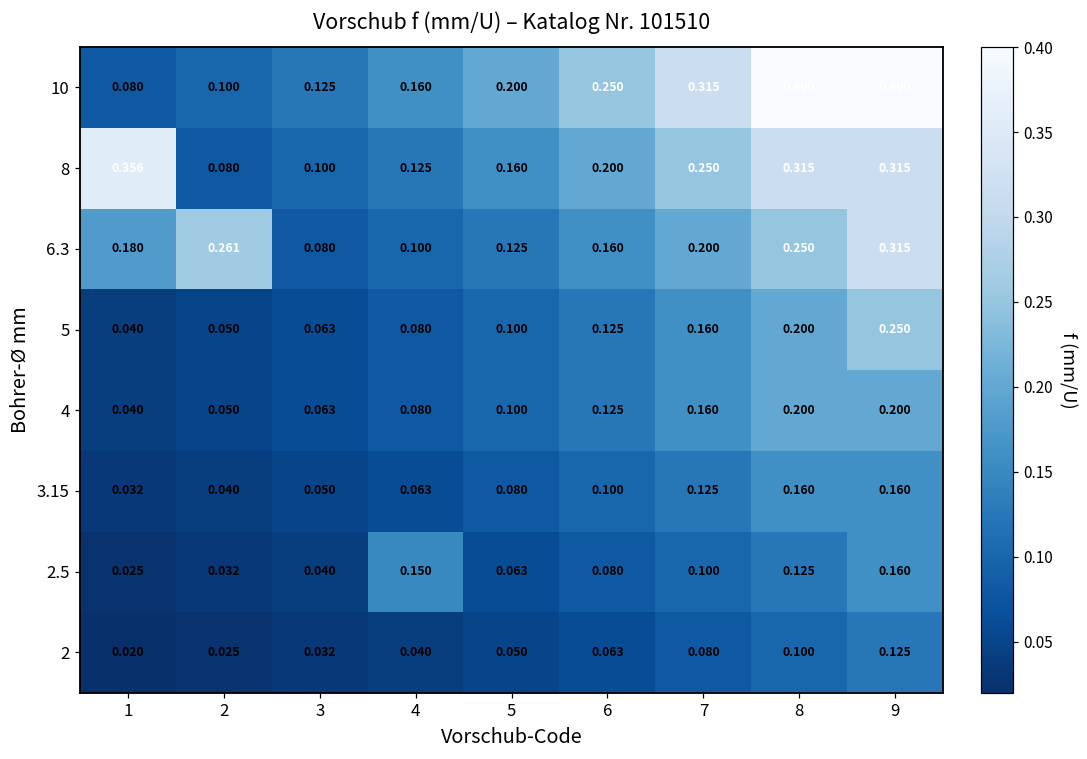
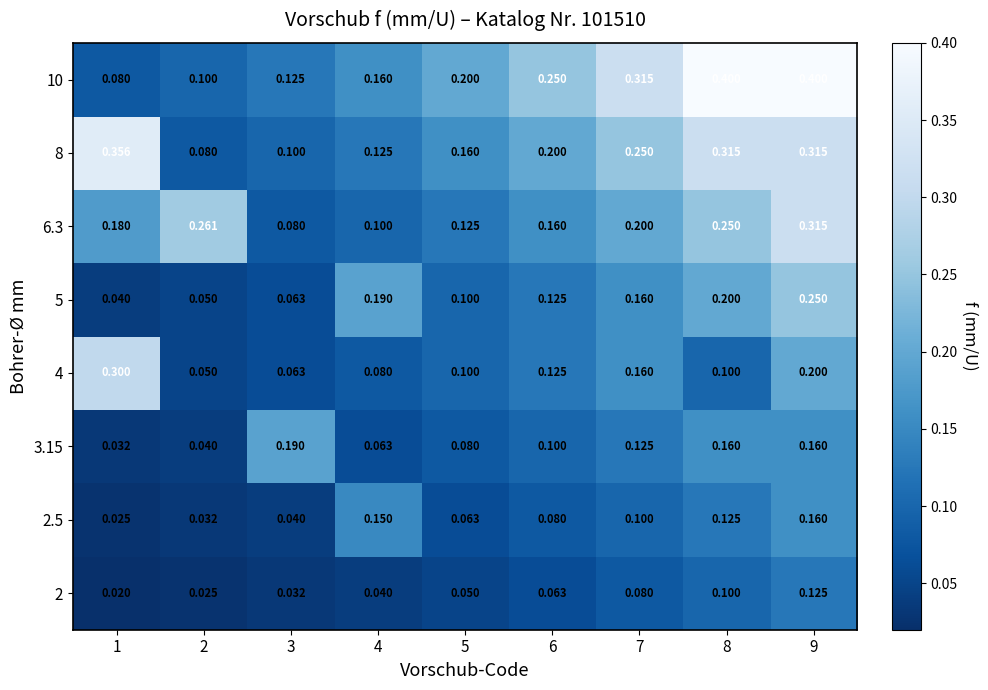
5, 4: 0.080 -> 0.190
4, 1: 0.040 -> 0.300
4, 8: 0.200 -> 0.100
3.15, 3: 0.050 -> 0.190
